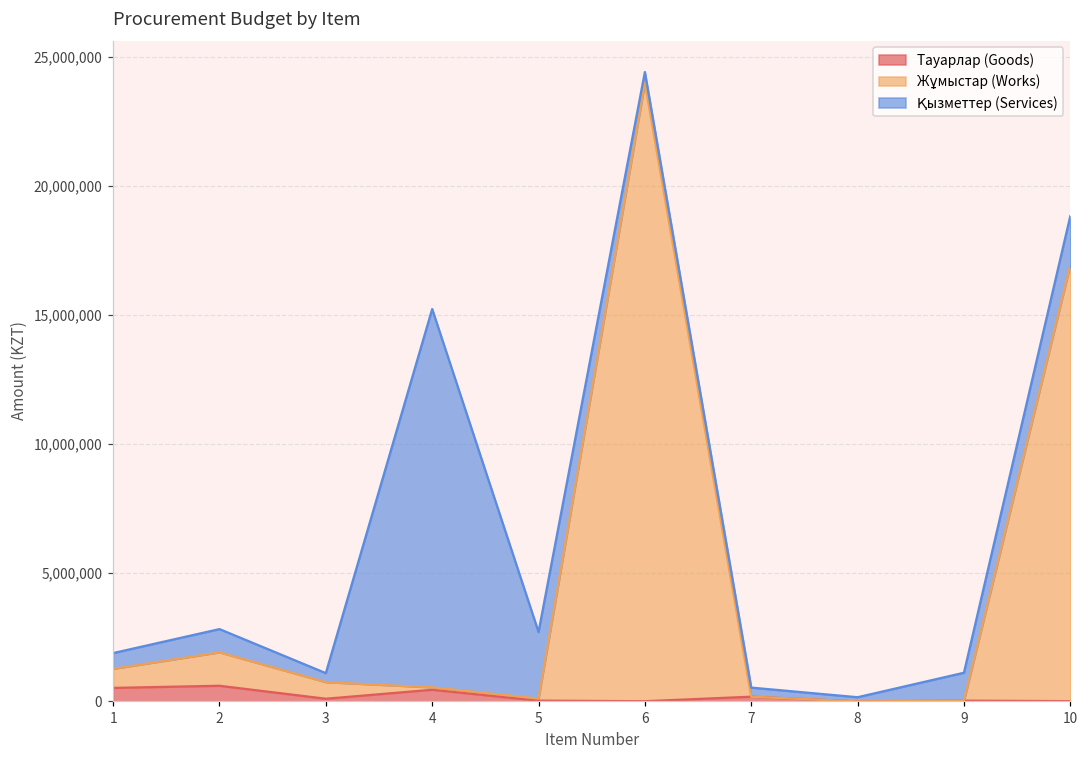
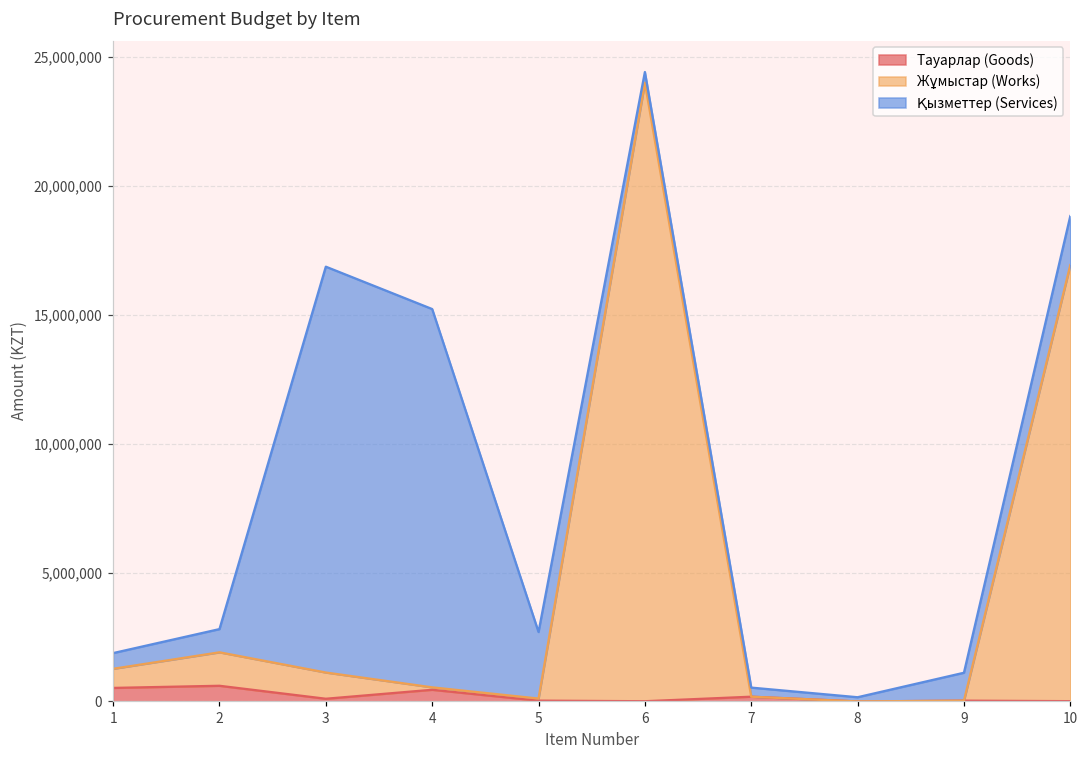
Жұмыстар (Works), 3: 600,000 -> 1,000,000
Қызметтер (Services), 3: 300,000 -> 15,700,000
